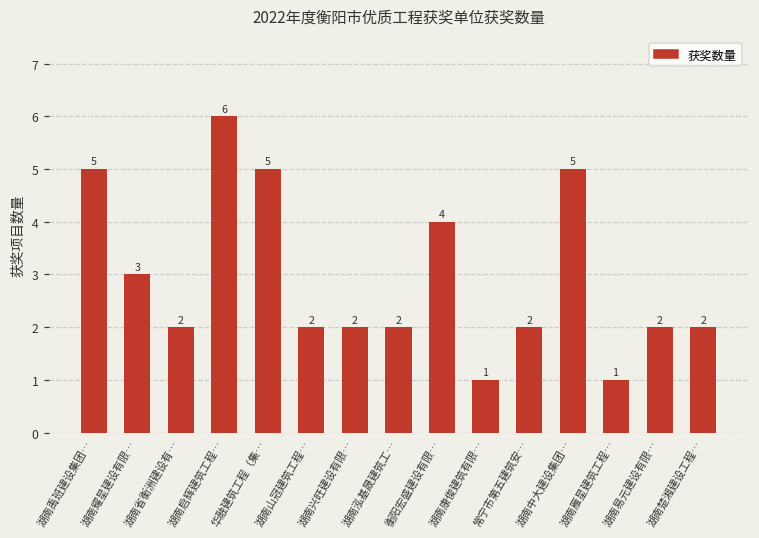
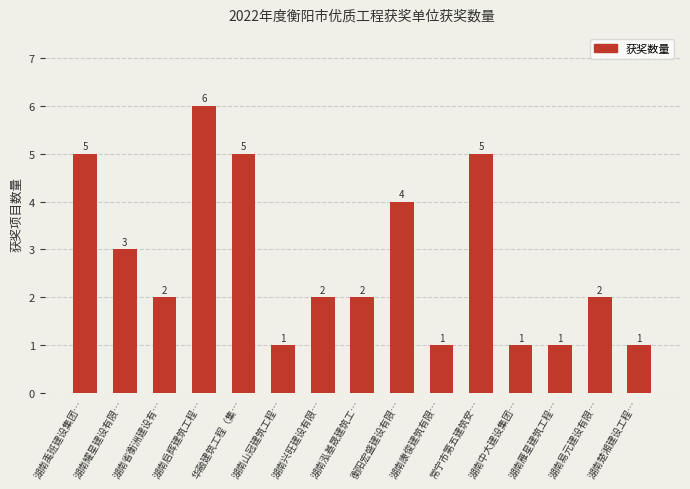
湖南山冠建筑工程…: 2 -> 1
常宁市第五建筑安…: 2 -> 5
湖南中大建设集团…: 5 -> 1
湖南楚湘建设工程…: 2 -> 1
